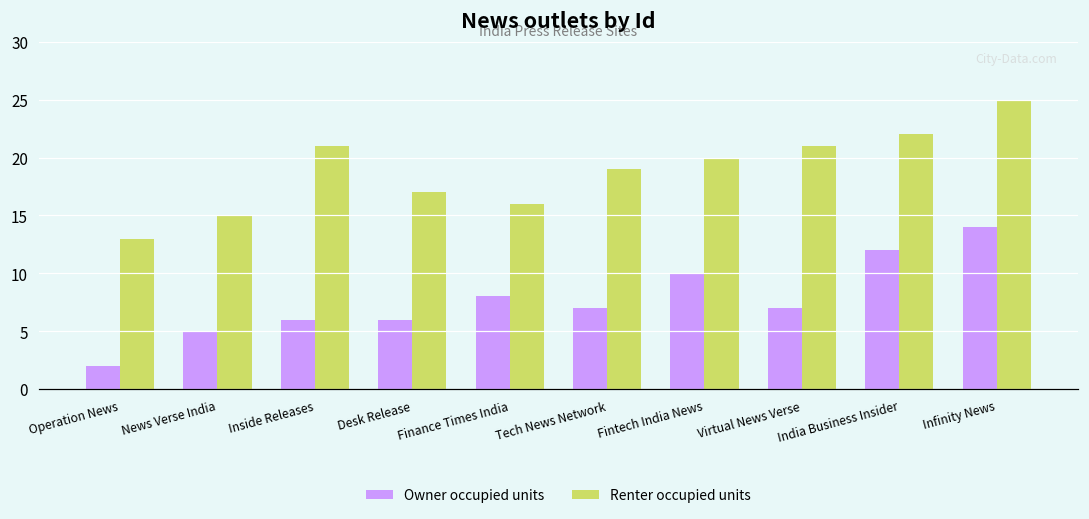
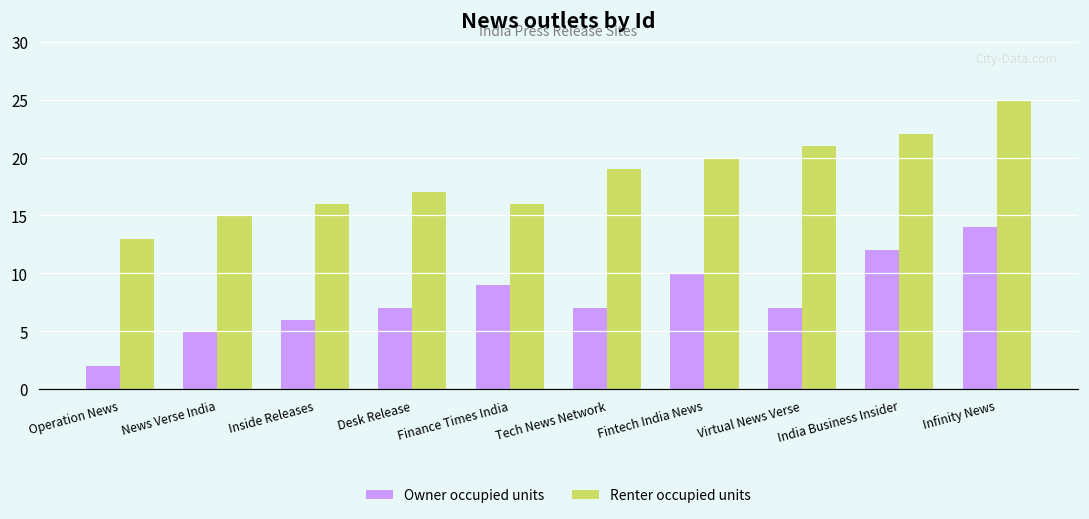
Renter occupied units, Inside Releases: 21 -> 16
Owner occupied units, Desk Release: 6 -> 7
Owner occupied units, Finance Times India: 8 -> 9
